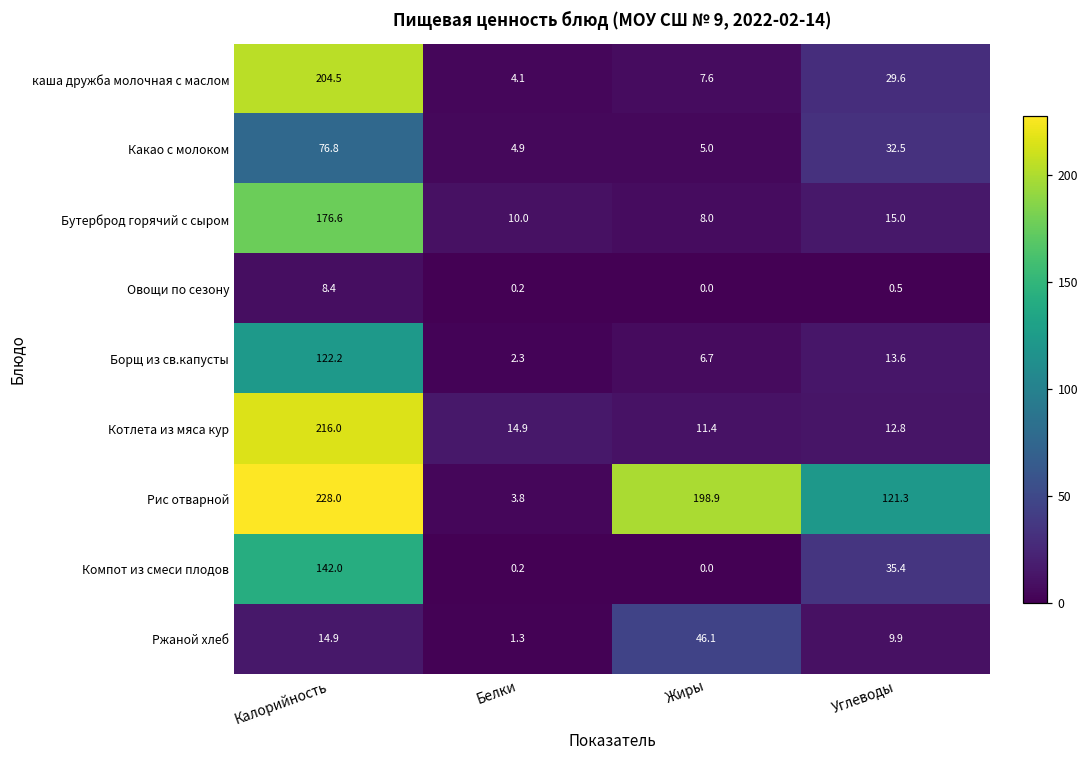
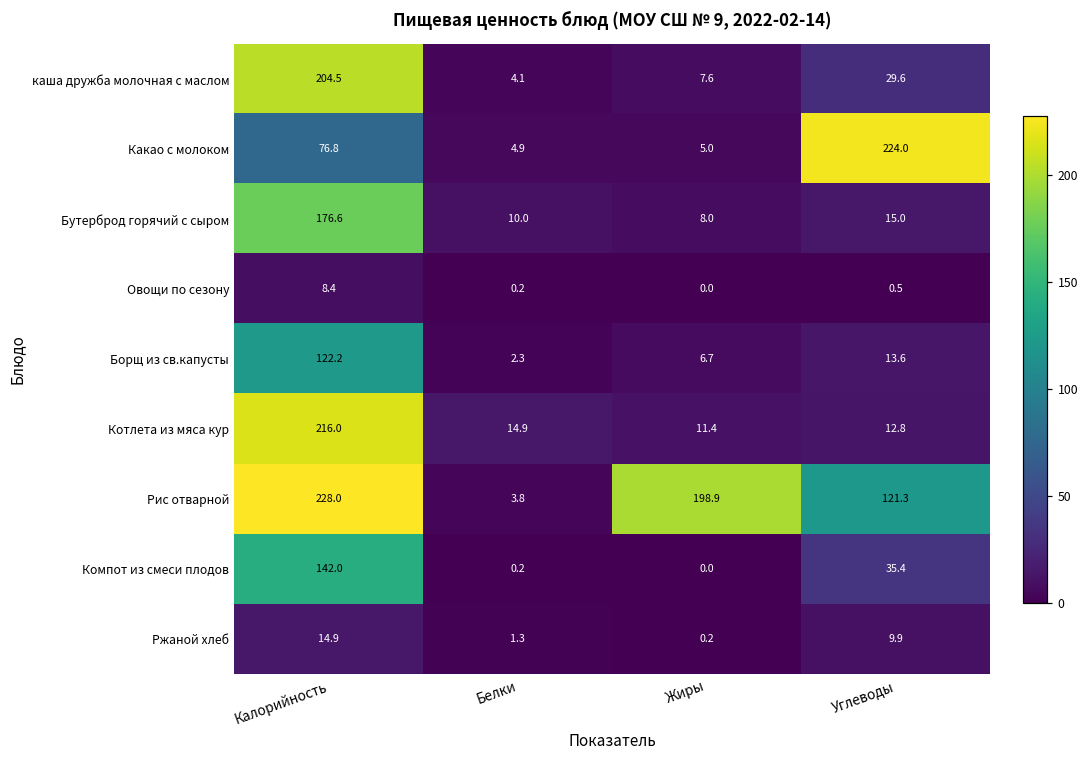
Какао с молоком, Углеводы: 32.5 -> 224.0
Ржаной хлеб, Жиры: 46.1 -> 0.2
